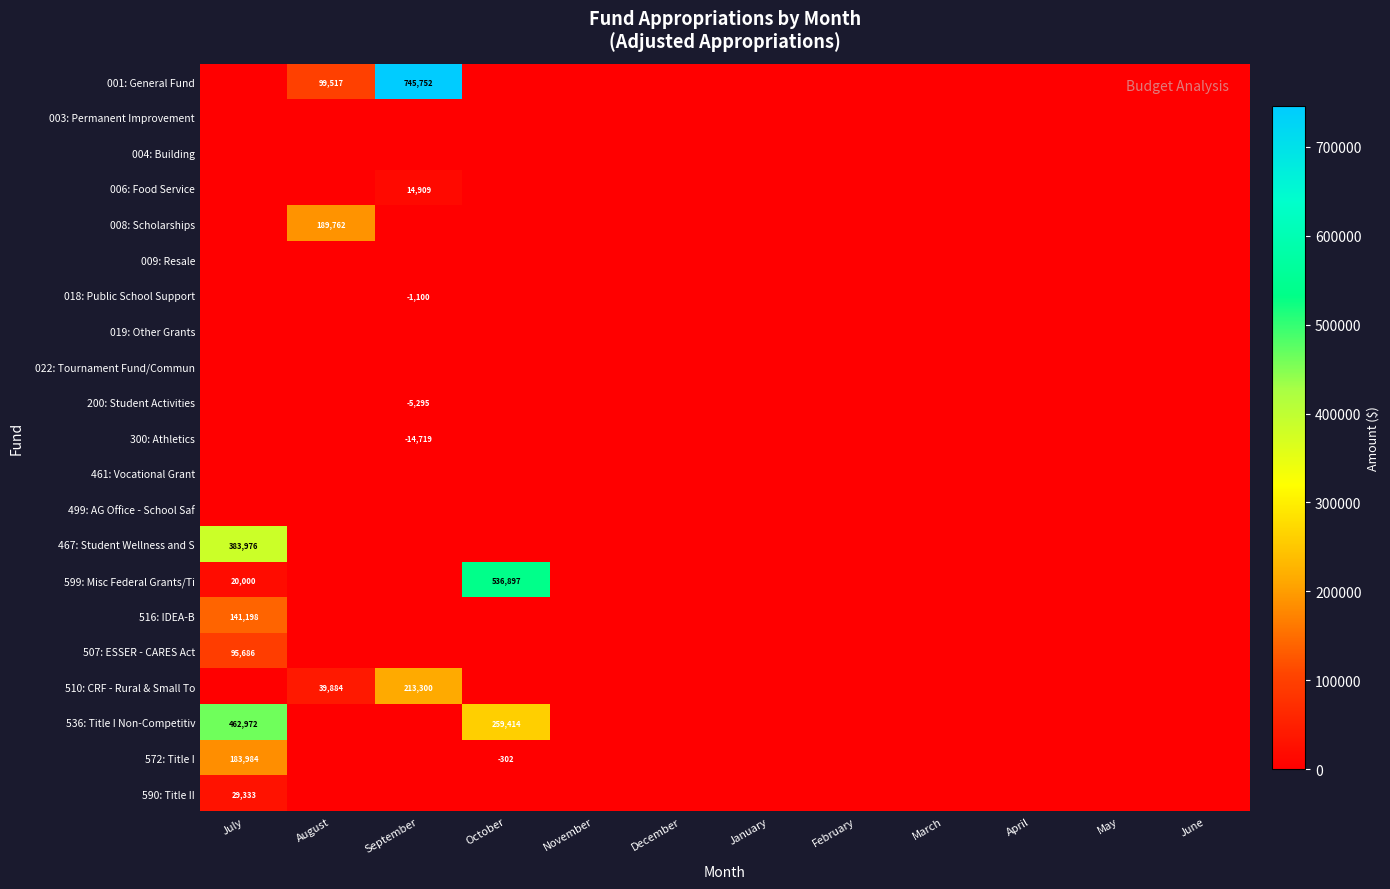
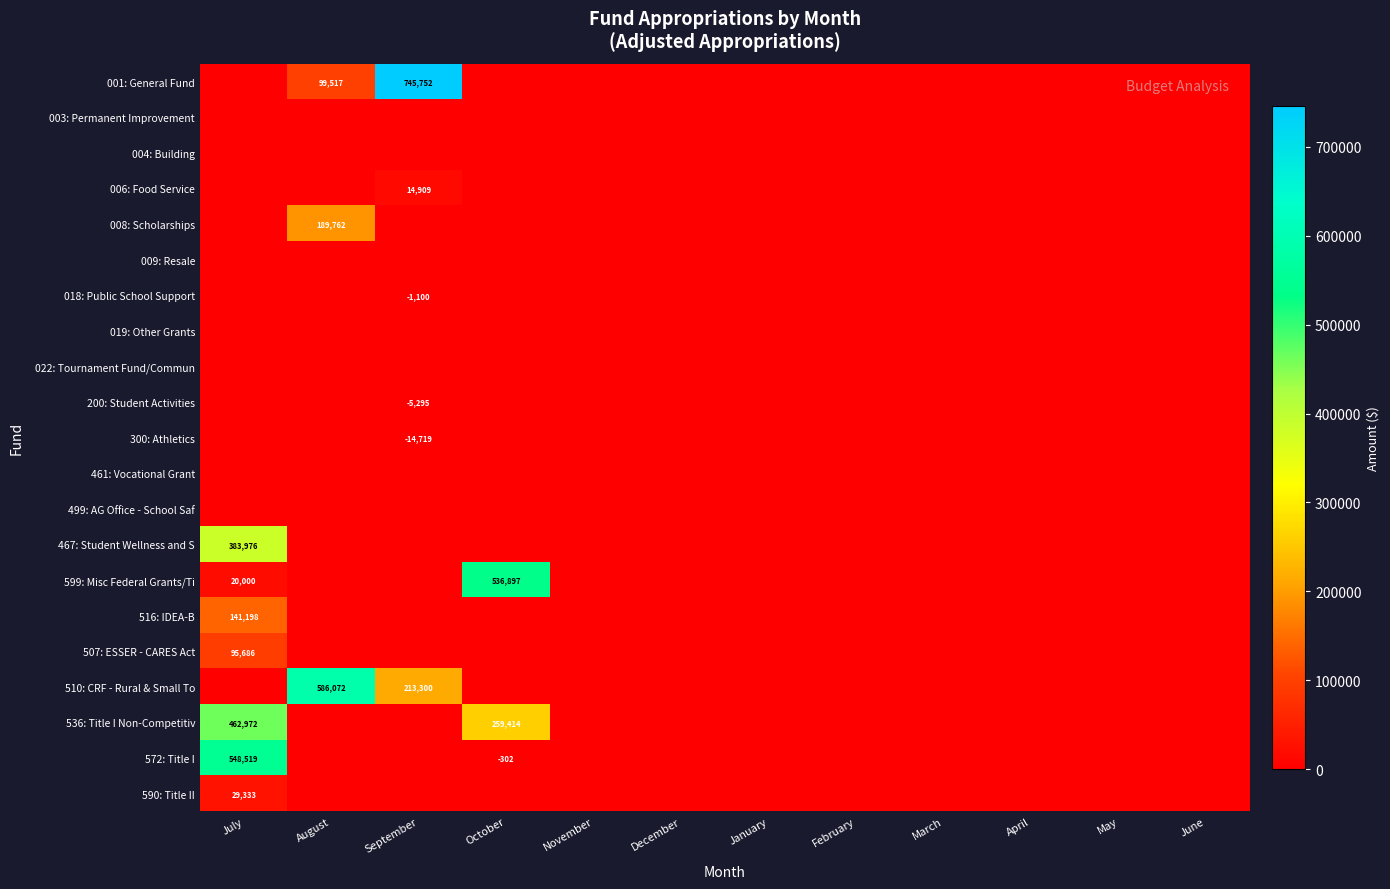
510: CRF - Rural & Small To, August: 39,884 -> 586,072
572: Title I, July: 183,984 -> 548,519
